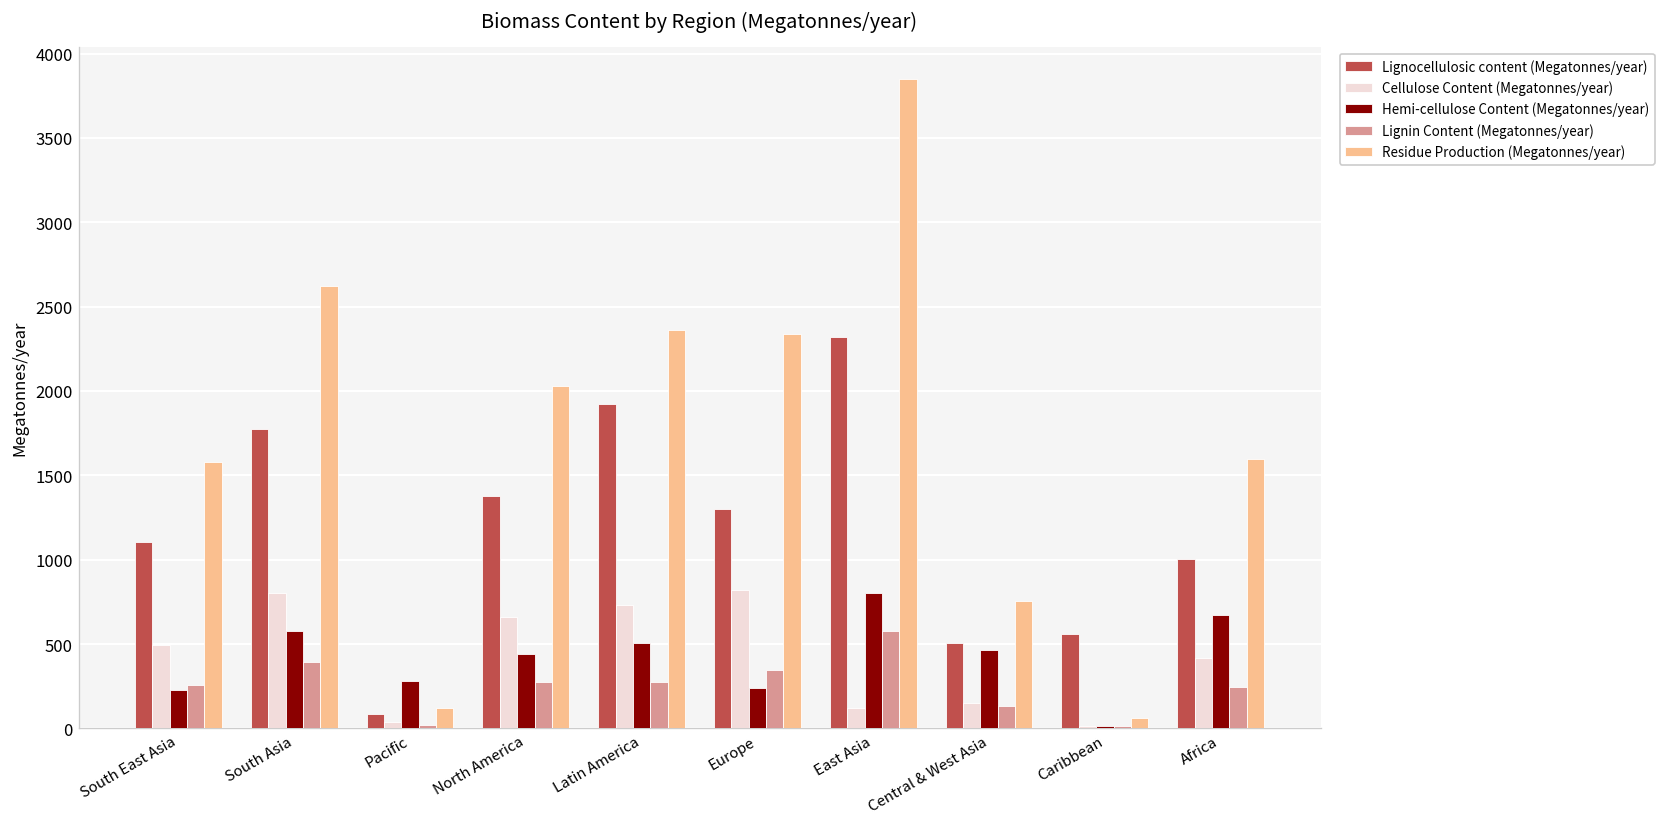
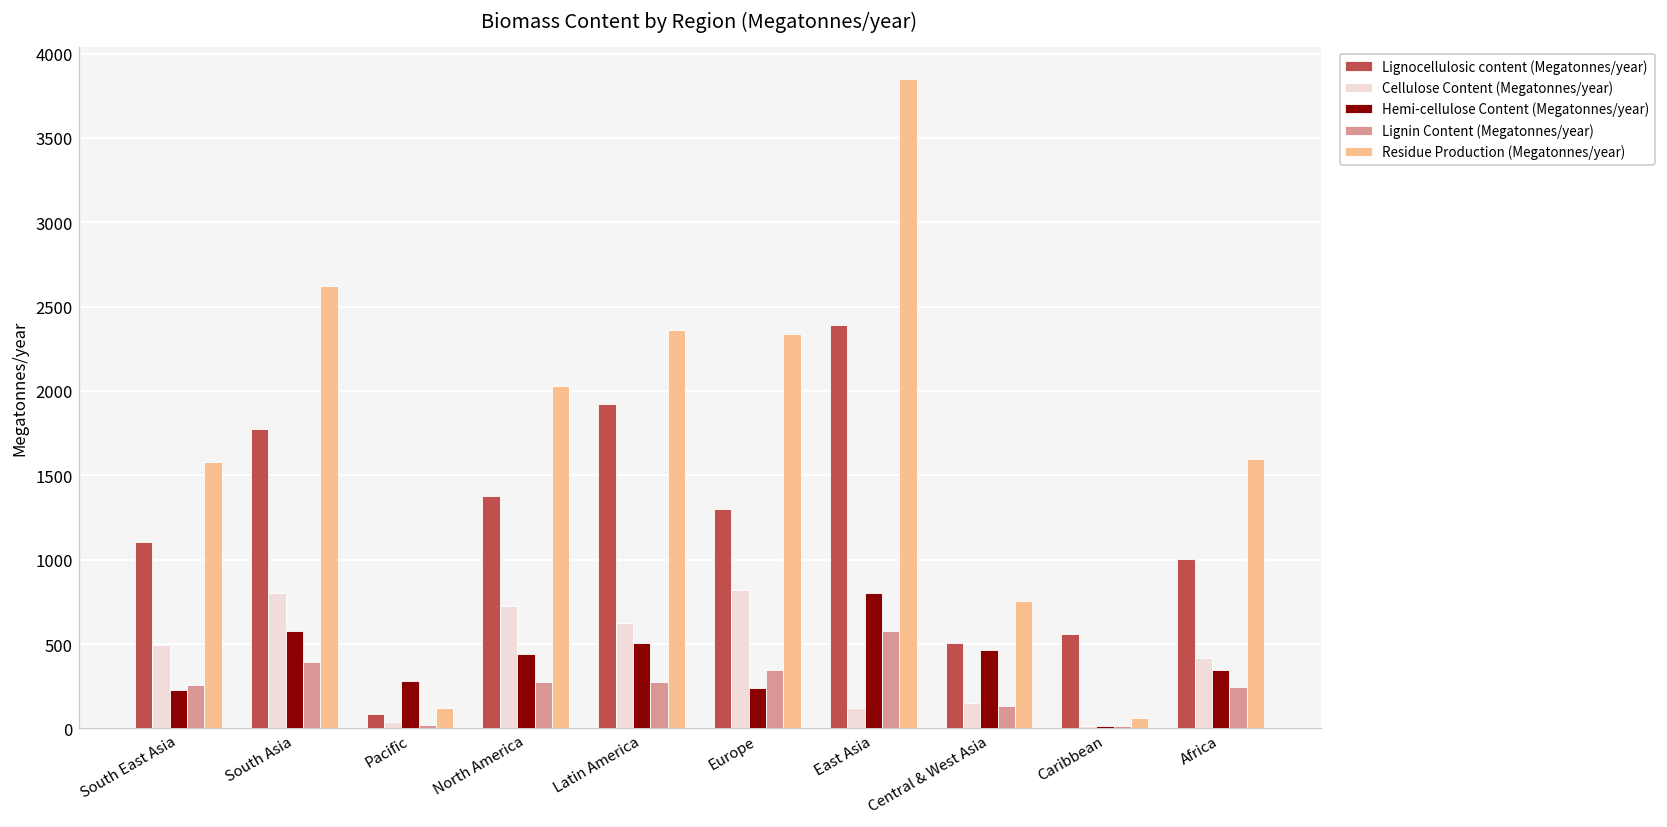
Cellulose Content (Megatonnes/year), North America: 660 -> 720
Cellulose Content (Megatonnes/year), Latin America: 730 -> 630
Lignocellulosic content (Megatonnes/year), East Asia: 2320 -> 2390
Hemi-cellulose Content (Megatonnes/year), Africa: 670 -> 350
